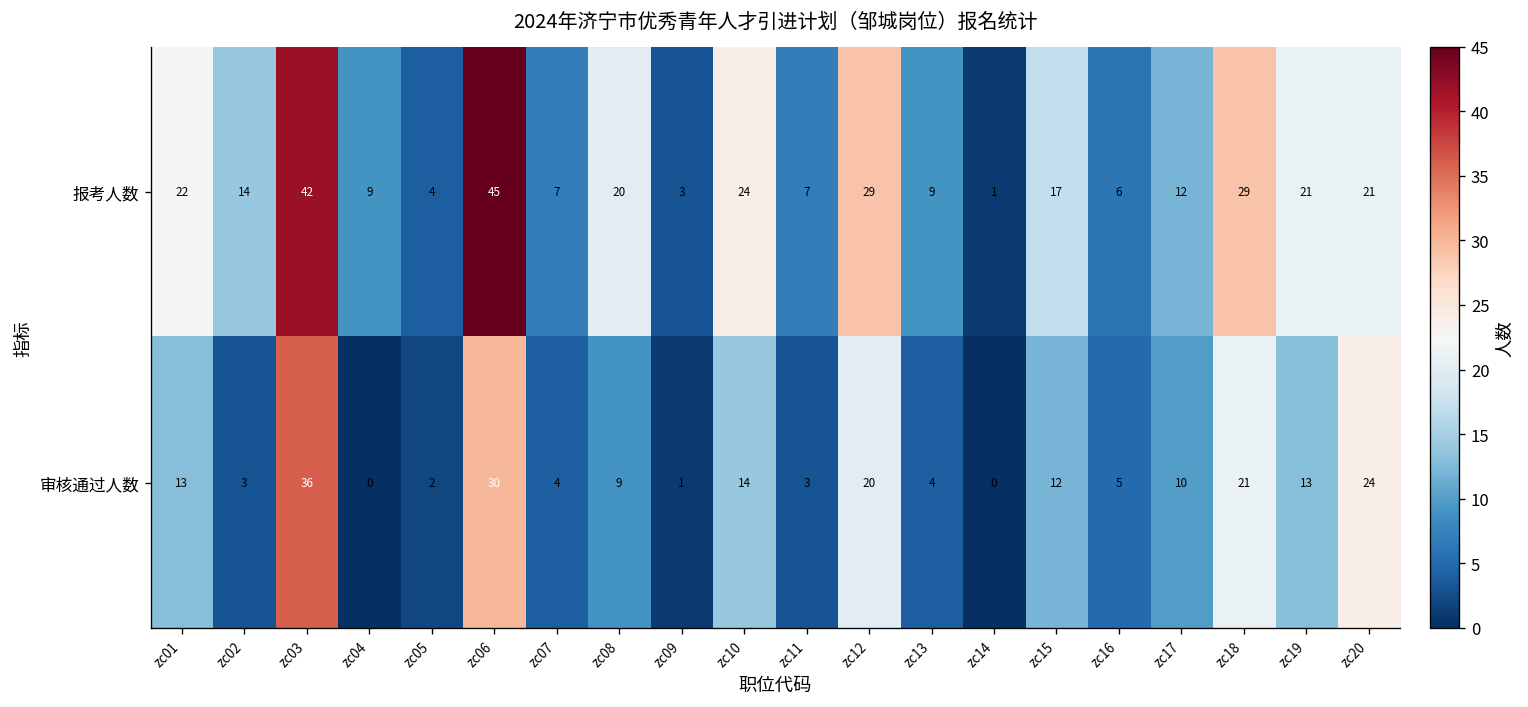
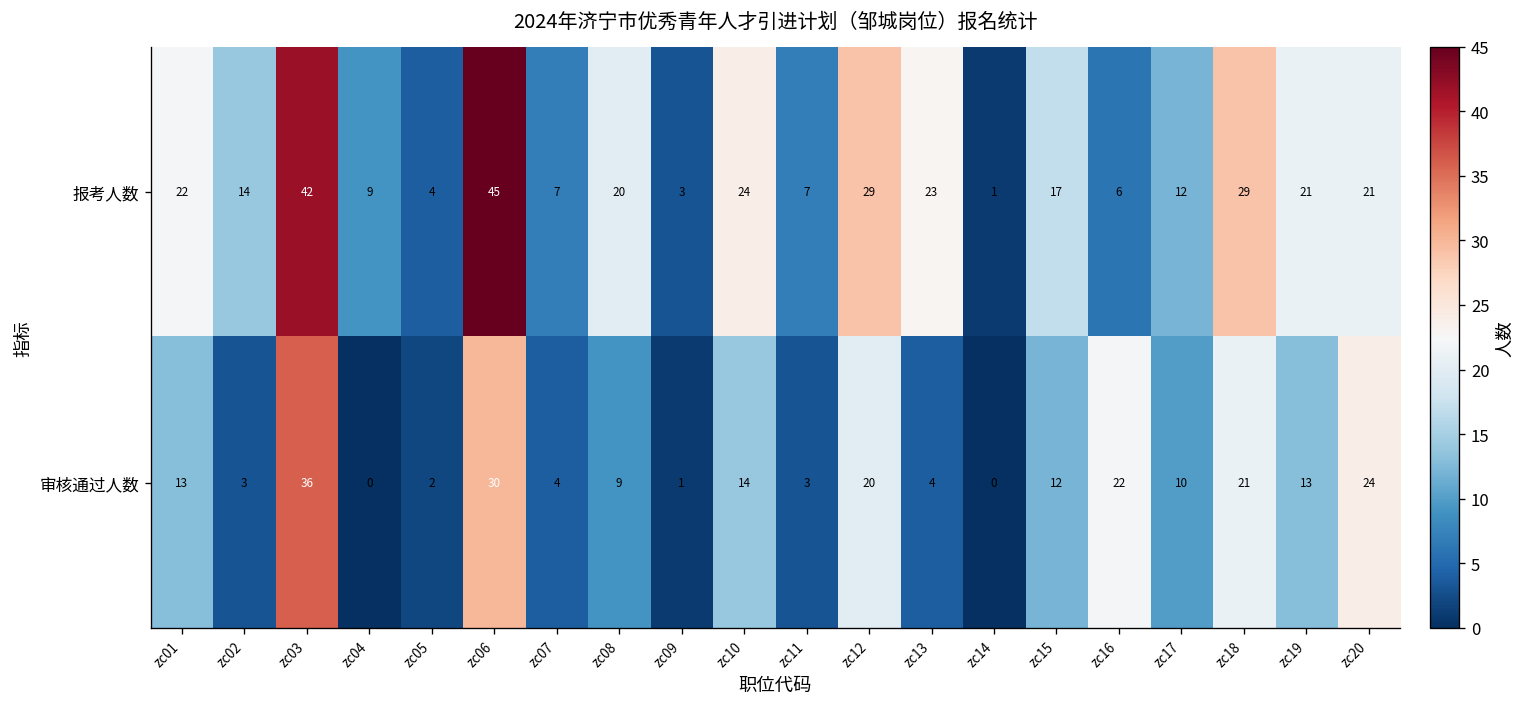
报考人数, zc13: 9 -> 23
审核通过人数, zc16: 5 -> 22
